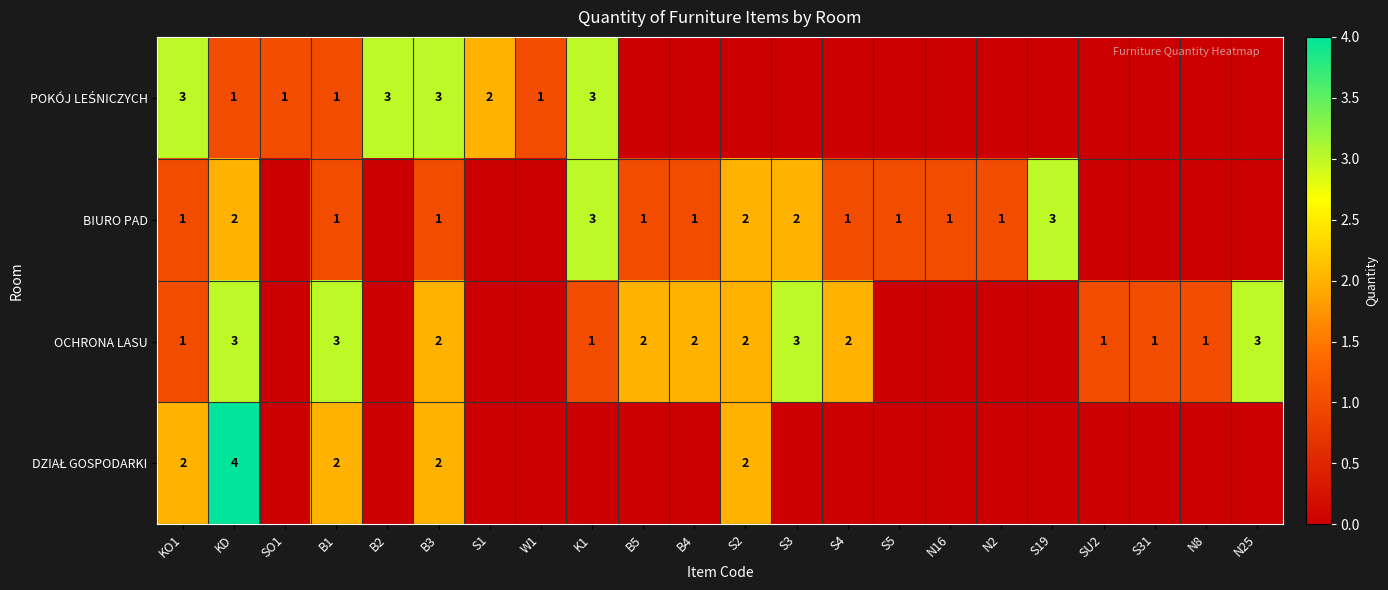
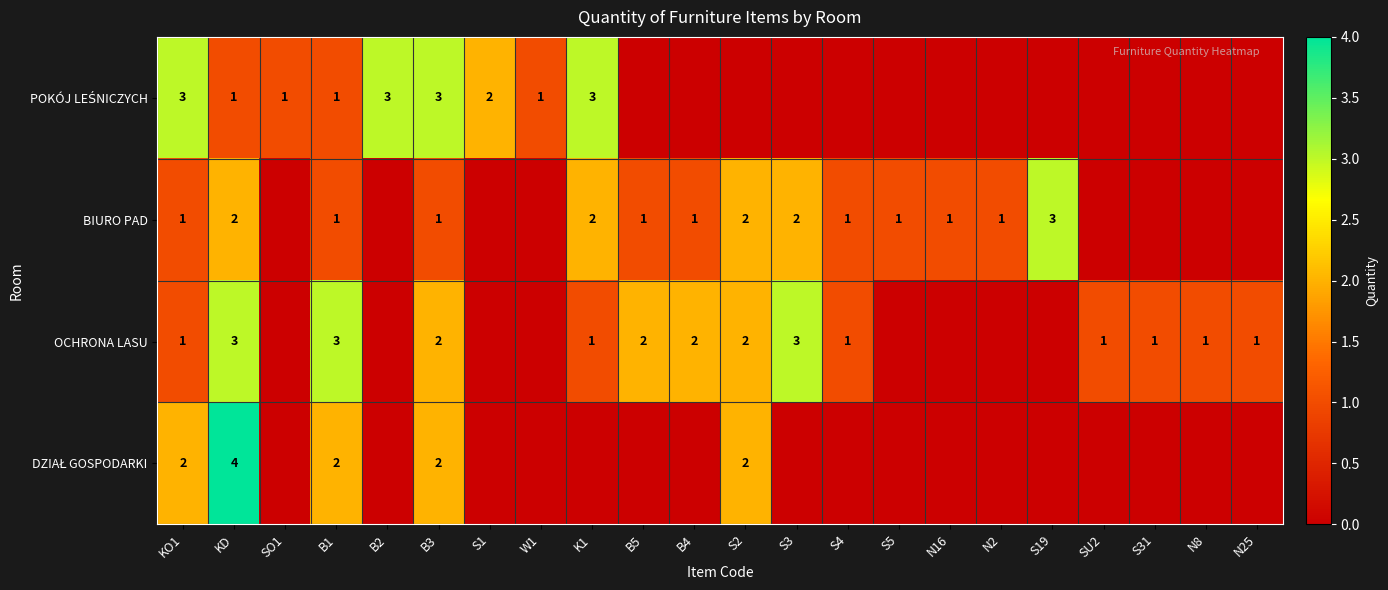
BIURO PAD, K1: 3 -> 2
OCHRONA LASU, S4: 2 -> 1
OCHRONA LASU, N25: 3 -> 1
